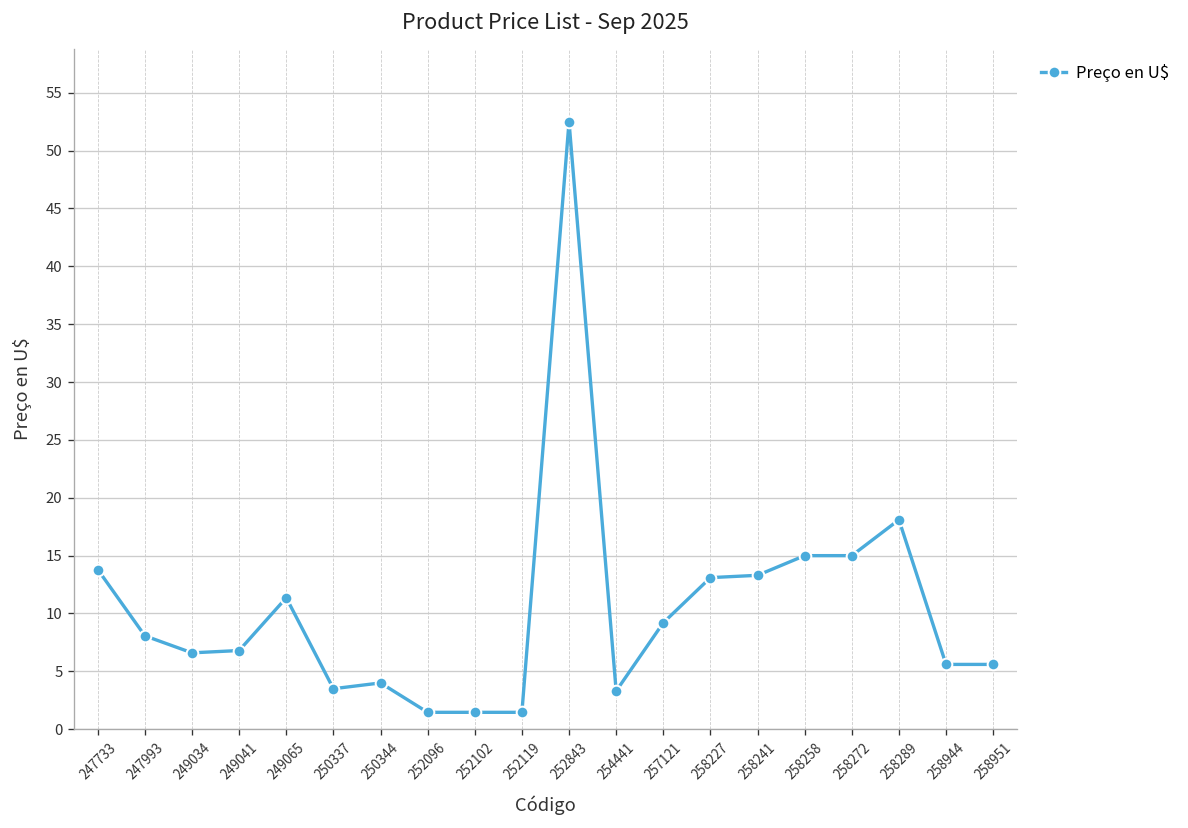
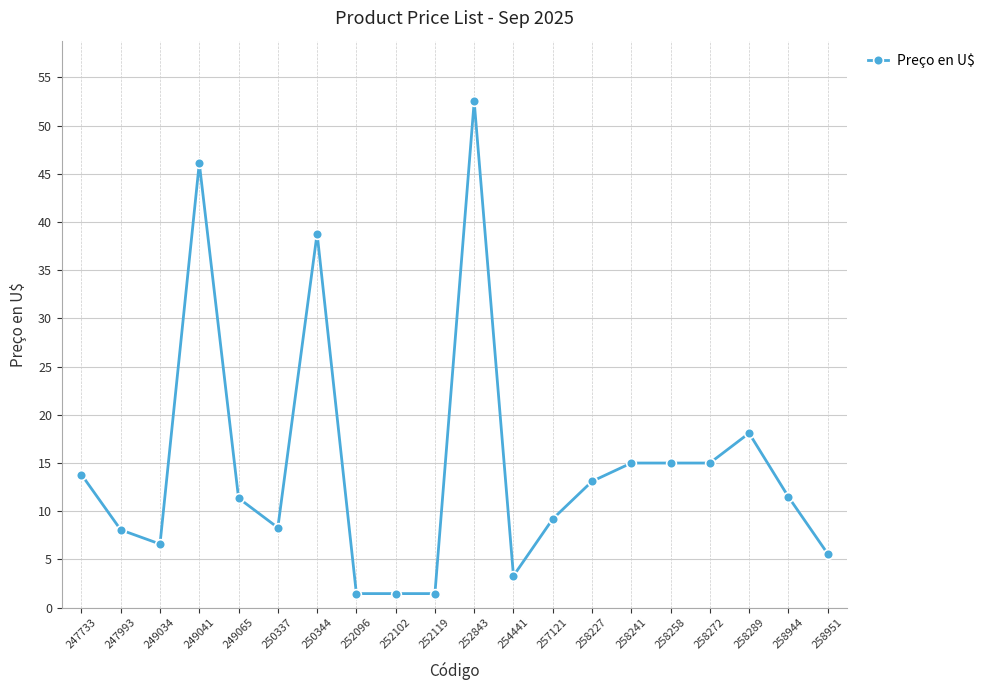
249041: 7 -> 46
250337: 4 -> 8
250344: 4 -> 39
258241: 13 -> 15
258944: 6 -> 12
